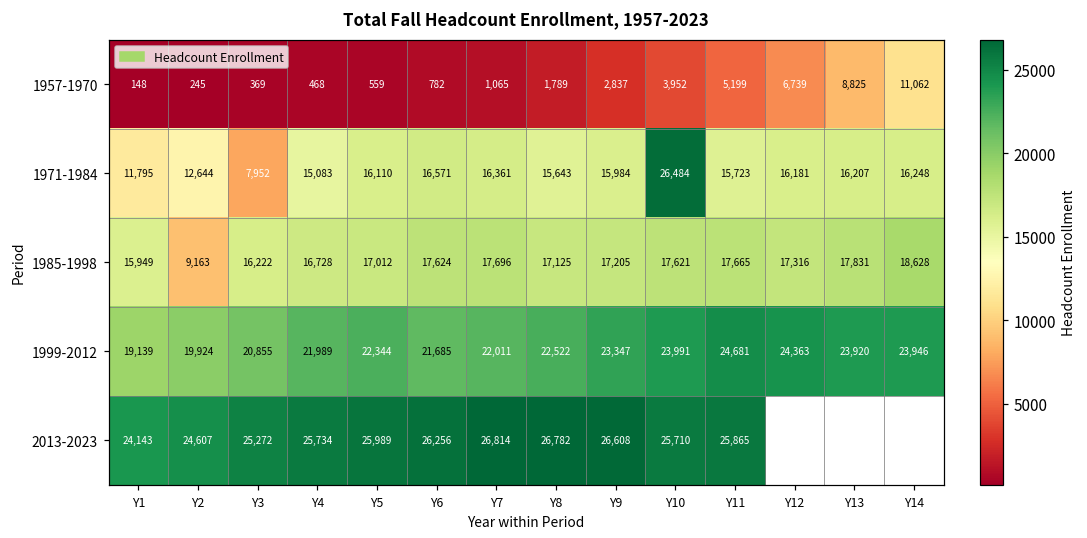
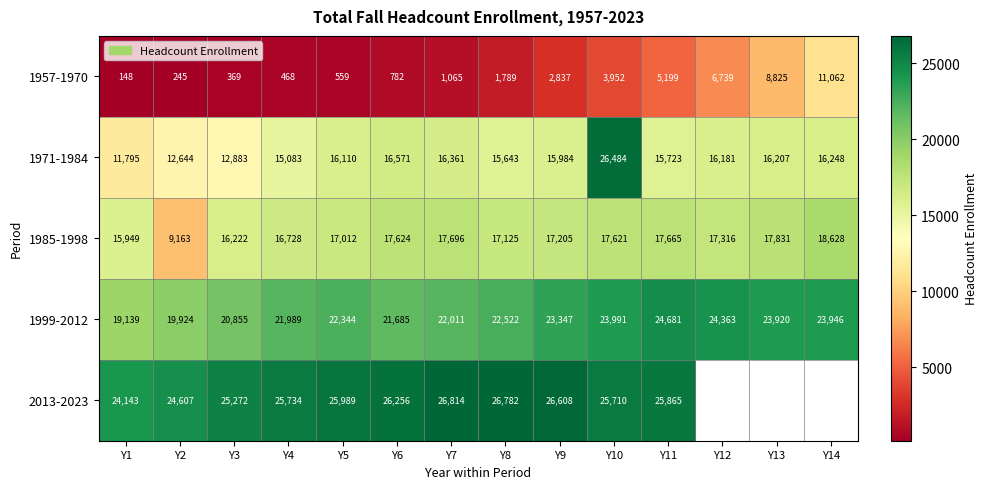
1971-1984, Y3: 7,952 -> 12,883
